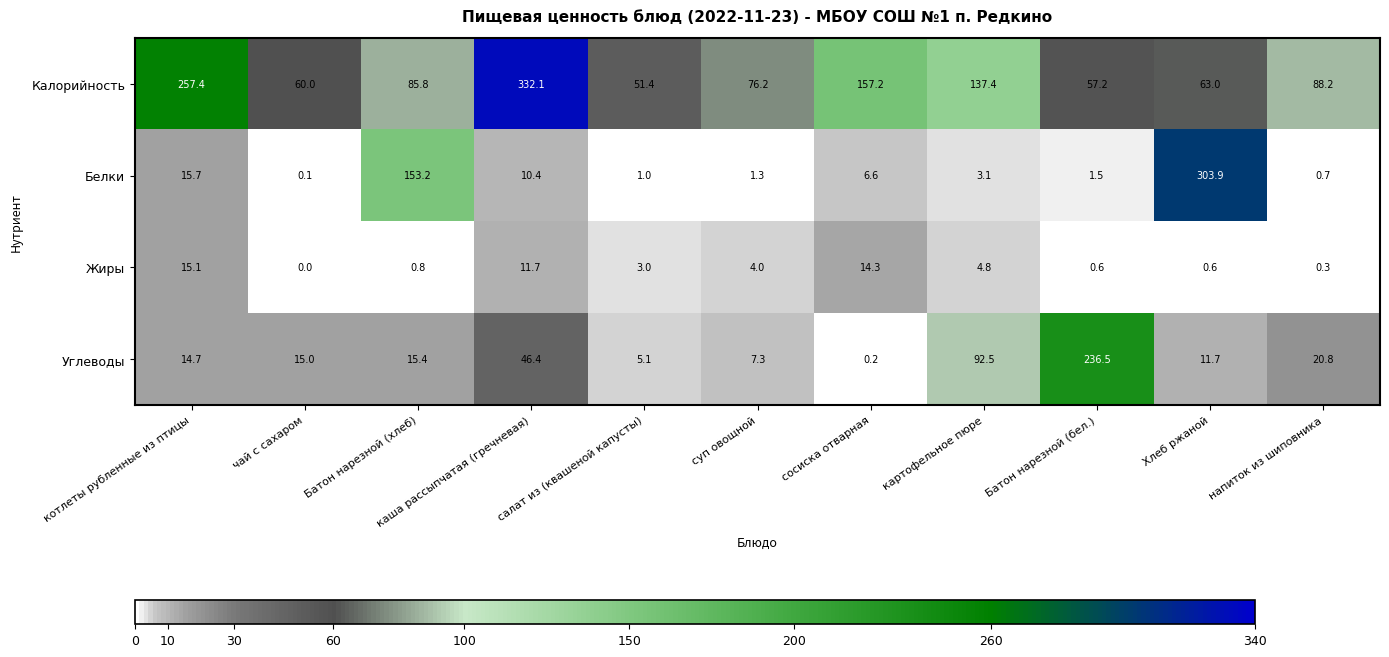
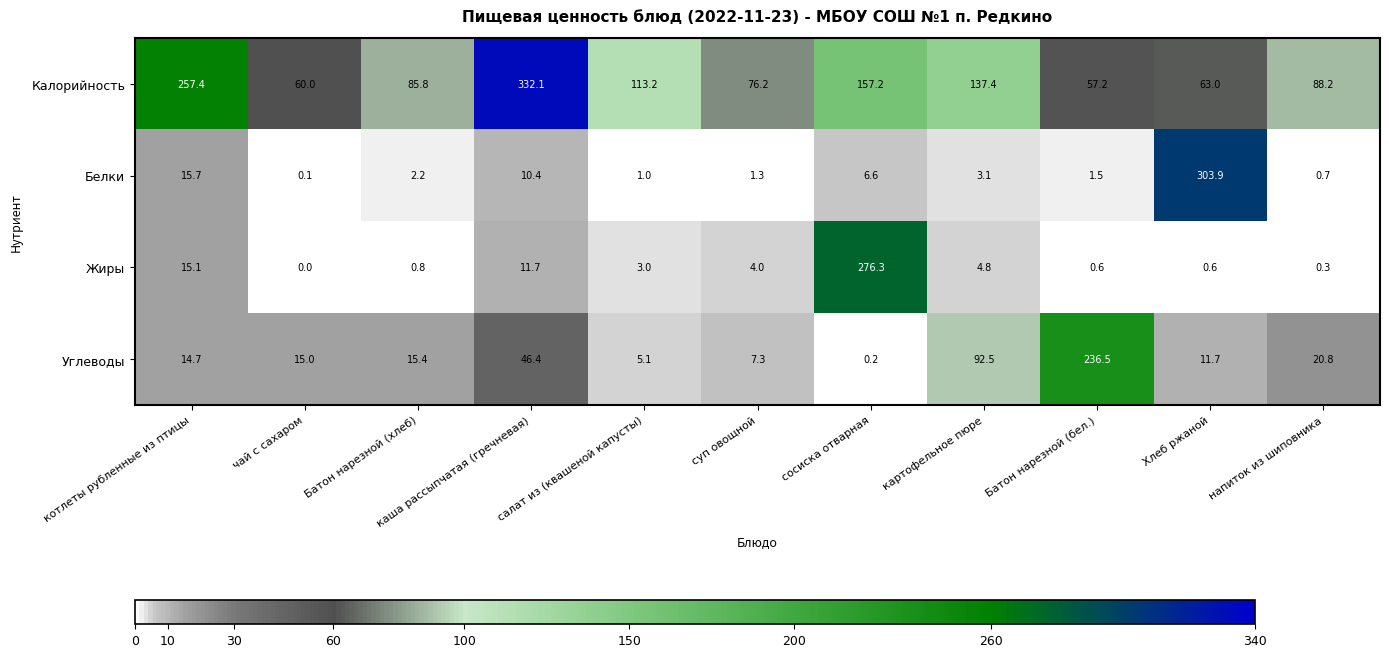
Калорийность, салат из (квашеной капусты): 51.4 -> 113.2
Белки, Батон нарезной (хлеб): 153.2 -> 2.2
Жиры, сосиска отварная: 14.3 -> 276.3
